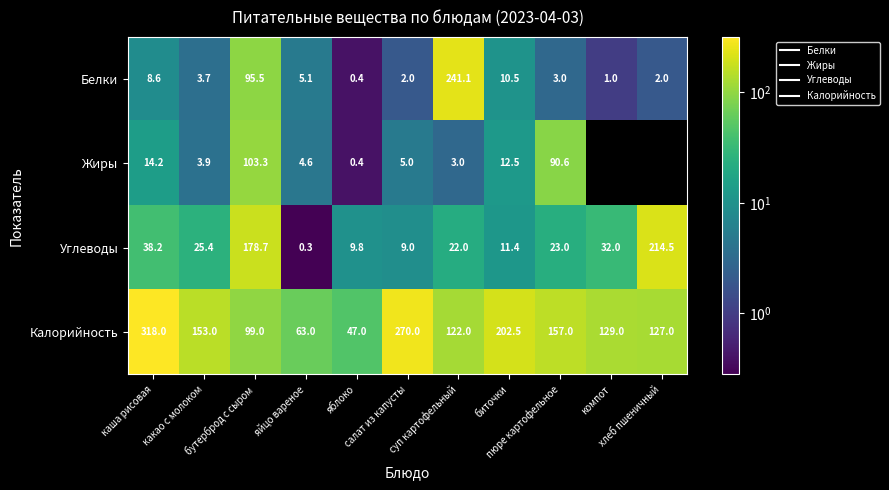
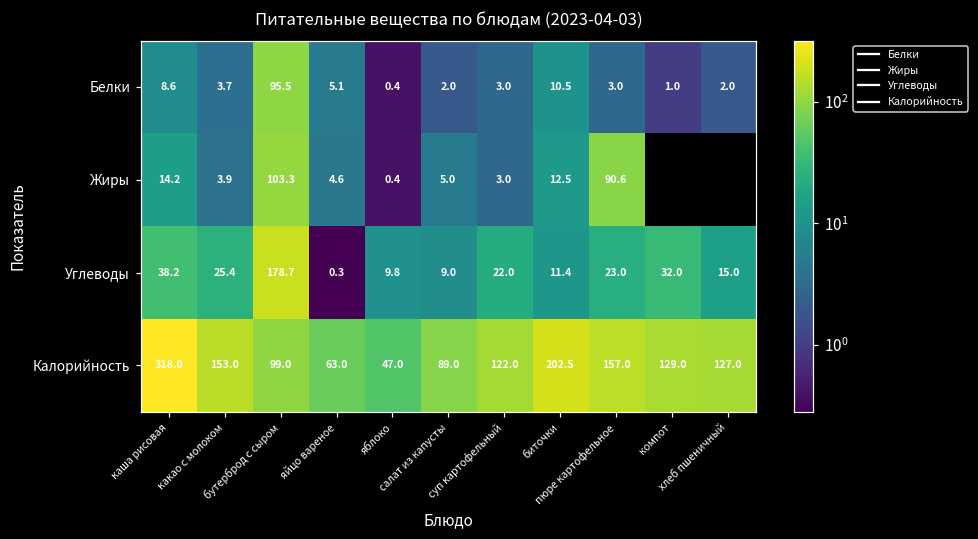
Белки, суп картофельный: 241.1 -> 3.0
Углеводы, хлеб пшеничный: 214.5 -> 15.0
Калорийность, салат из капусты: 270.0 -> 89.0
